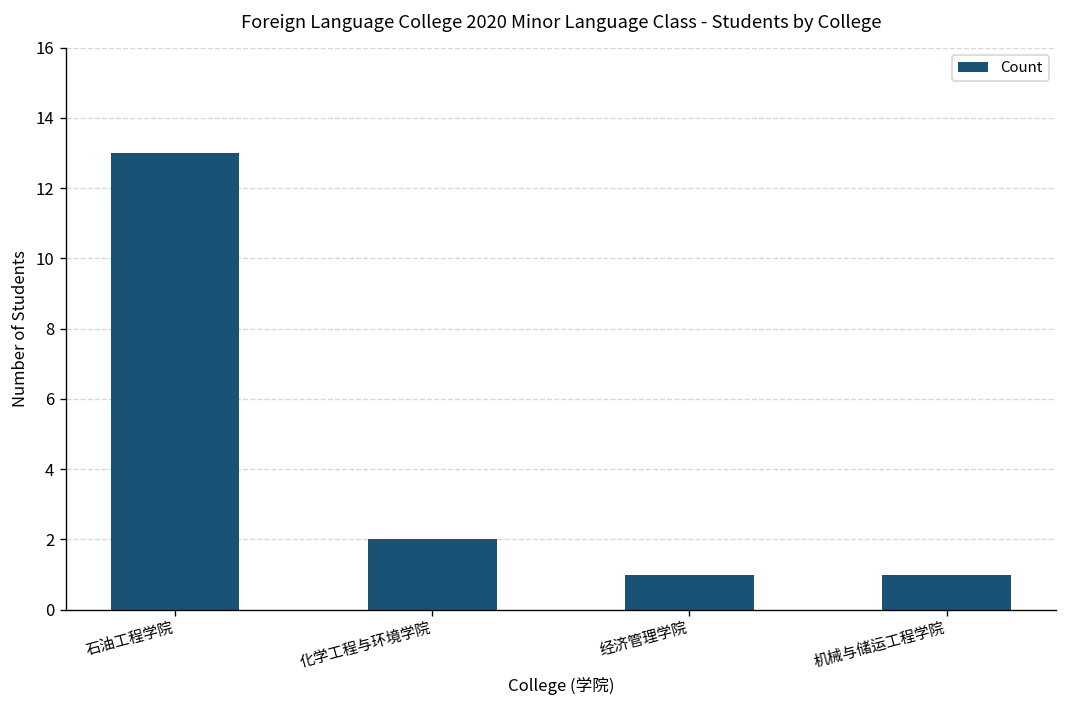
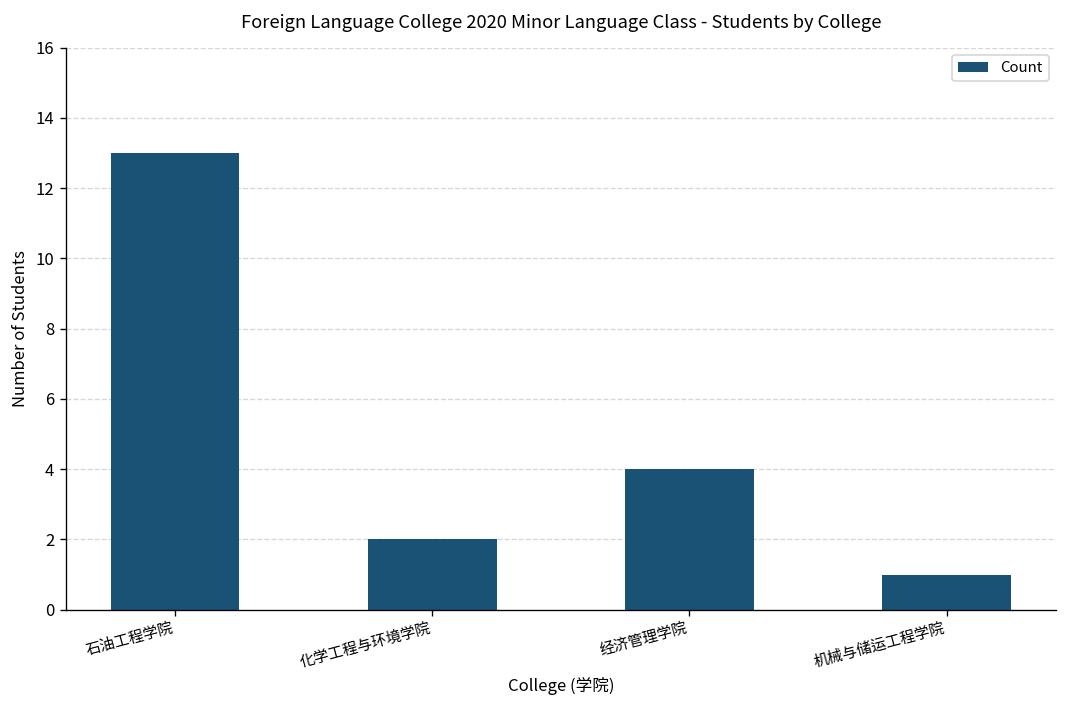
经济管理学院: 1 -> 4
